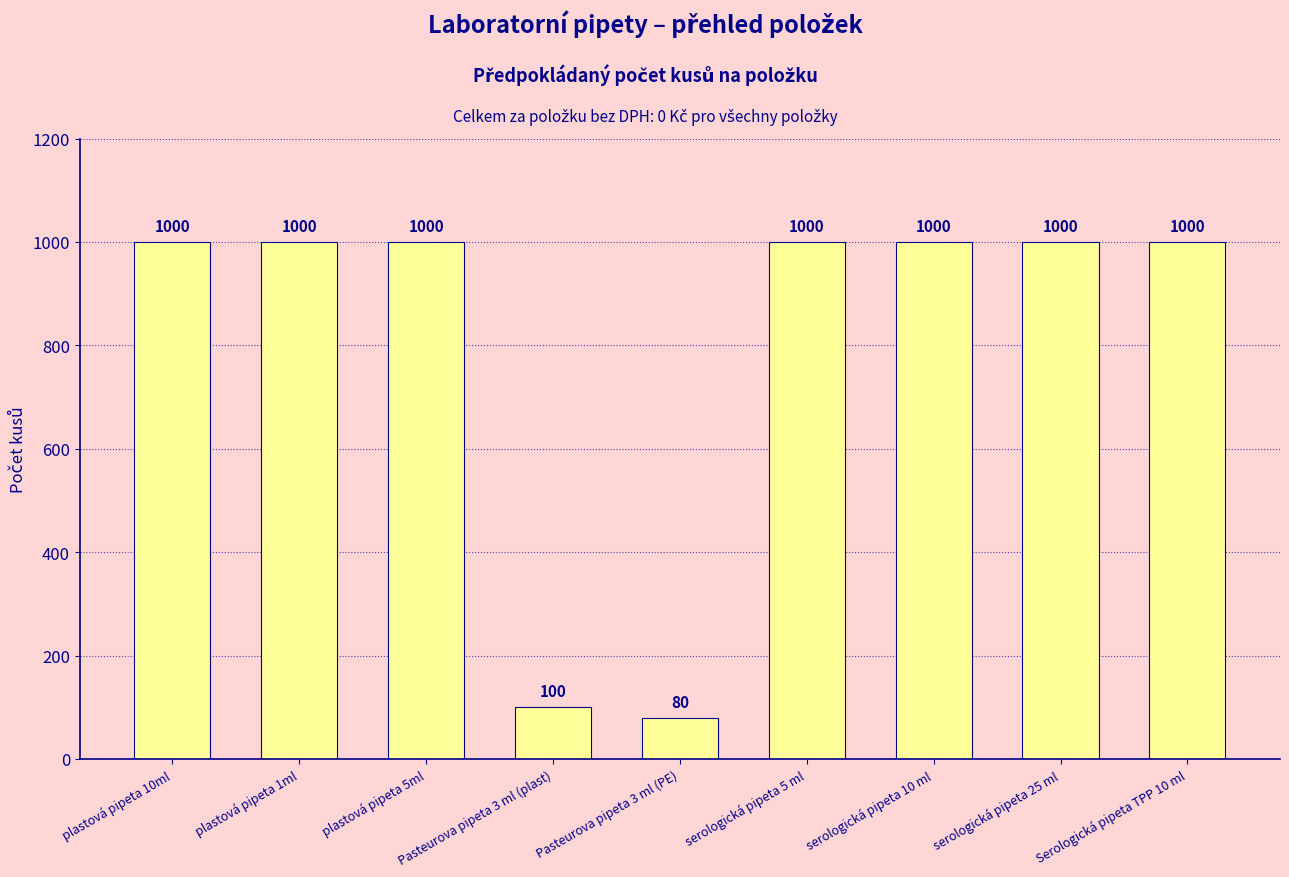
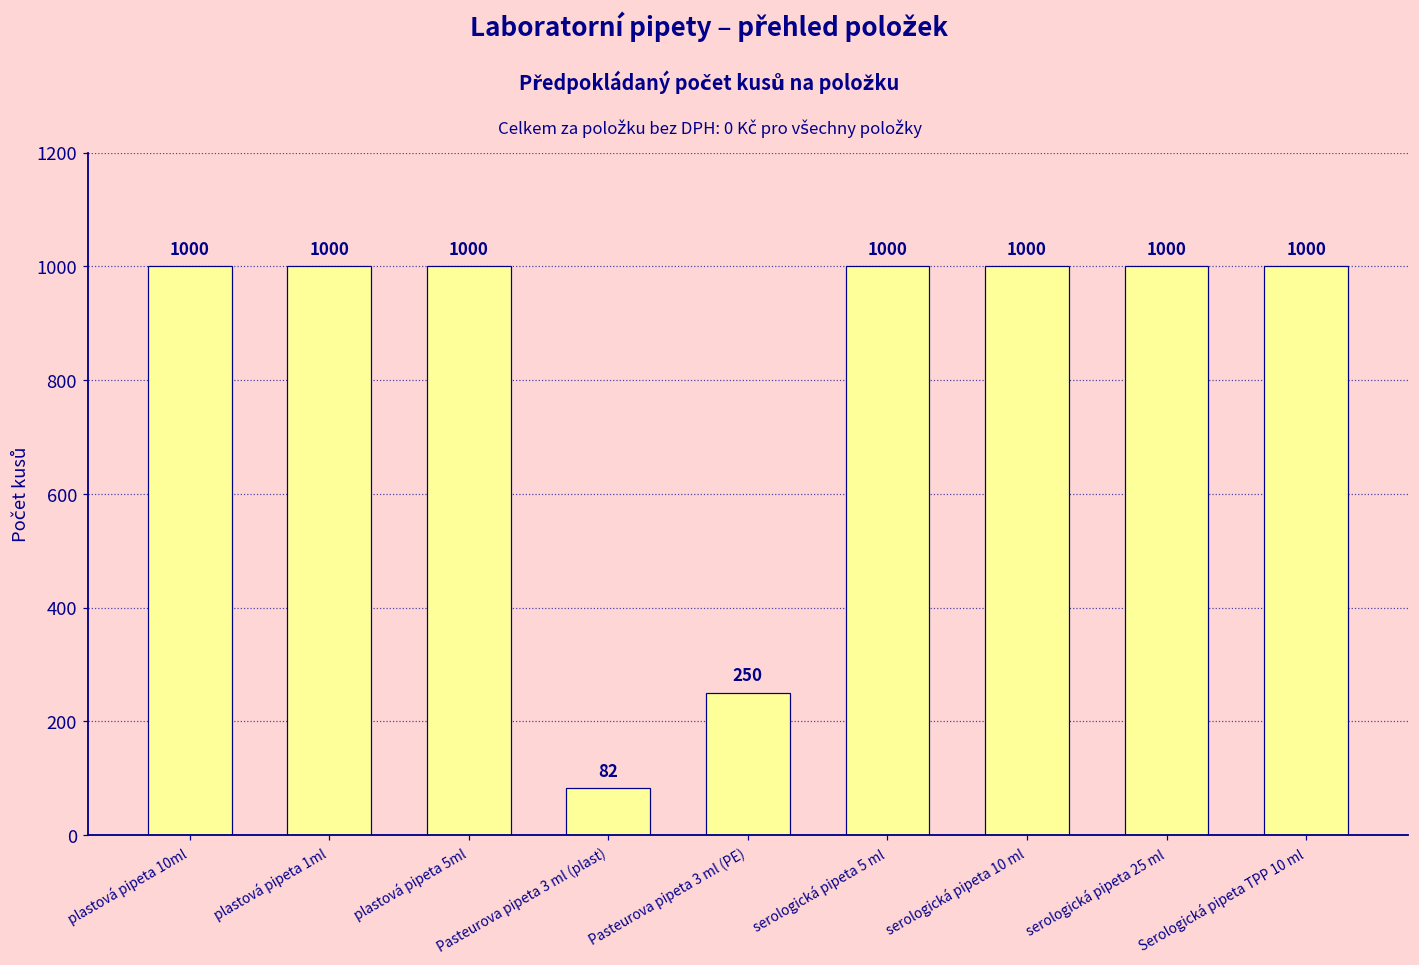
Pasteurova pipeta 3 ml (plast): 100 -> 82
Pasteurova pipeta 3 ml (PE): 80 -> 250
